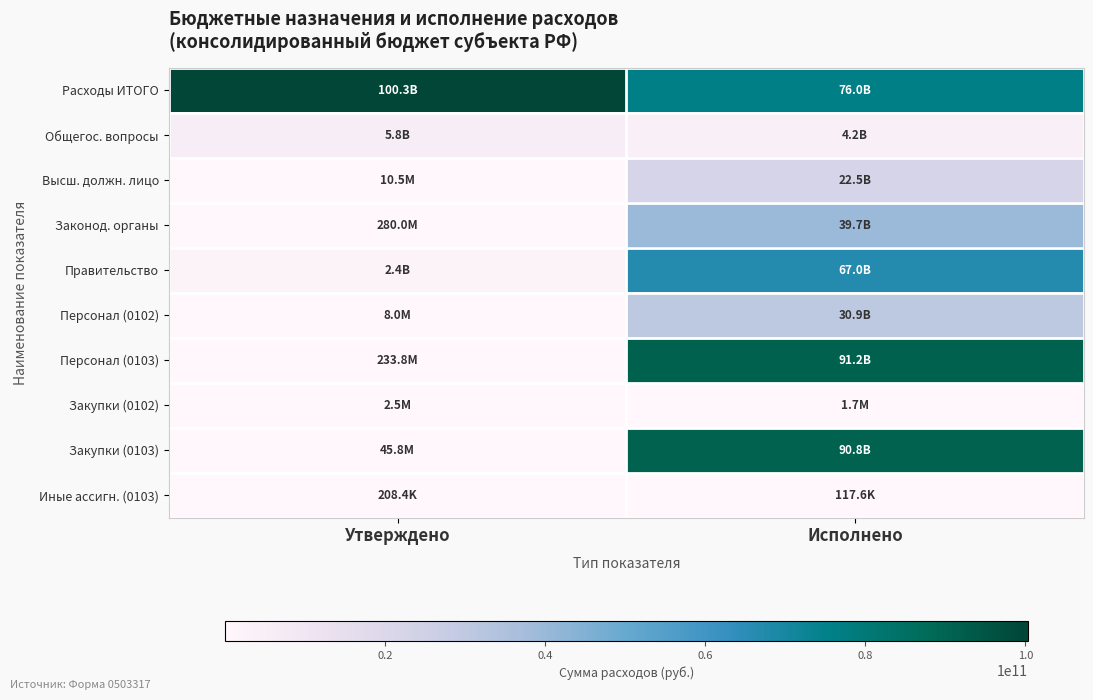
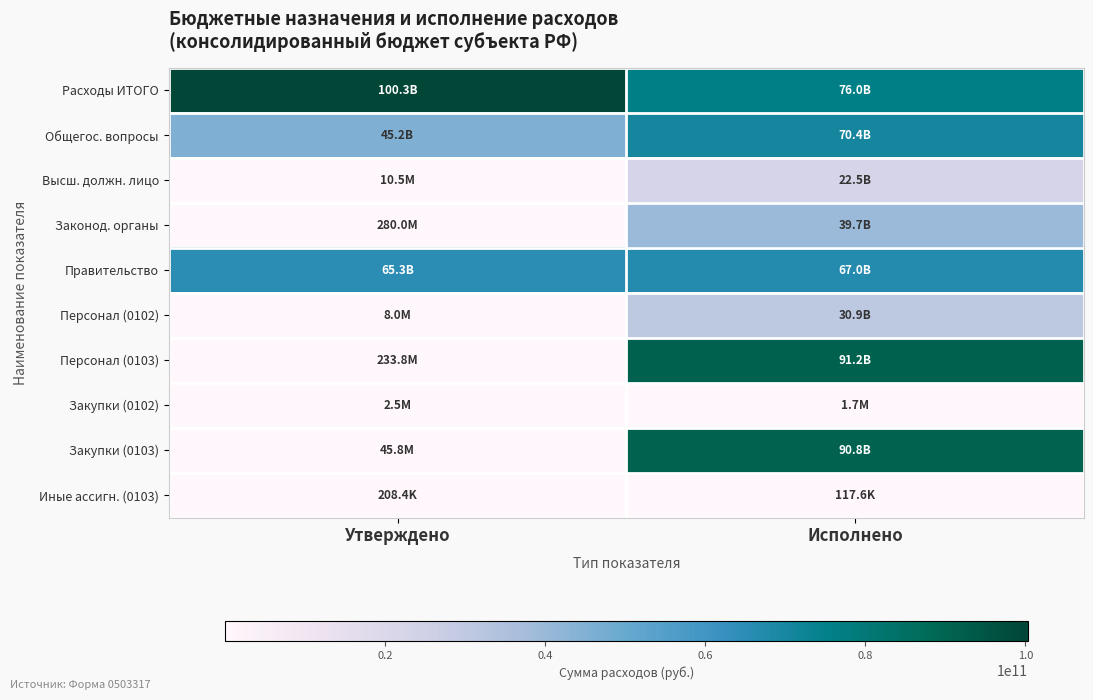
Общегос. вопросы, Утверждено: 5.8B -> 45.2B
Общегос. вопросы, Исполнено: 4.2B -> 70.4B
Правительство, Утверждено: 2.4B -> 65.3B
